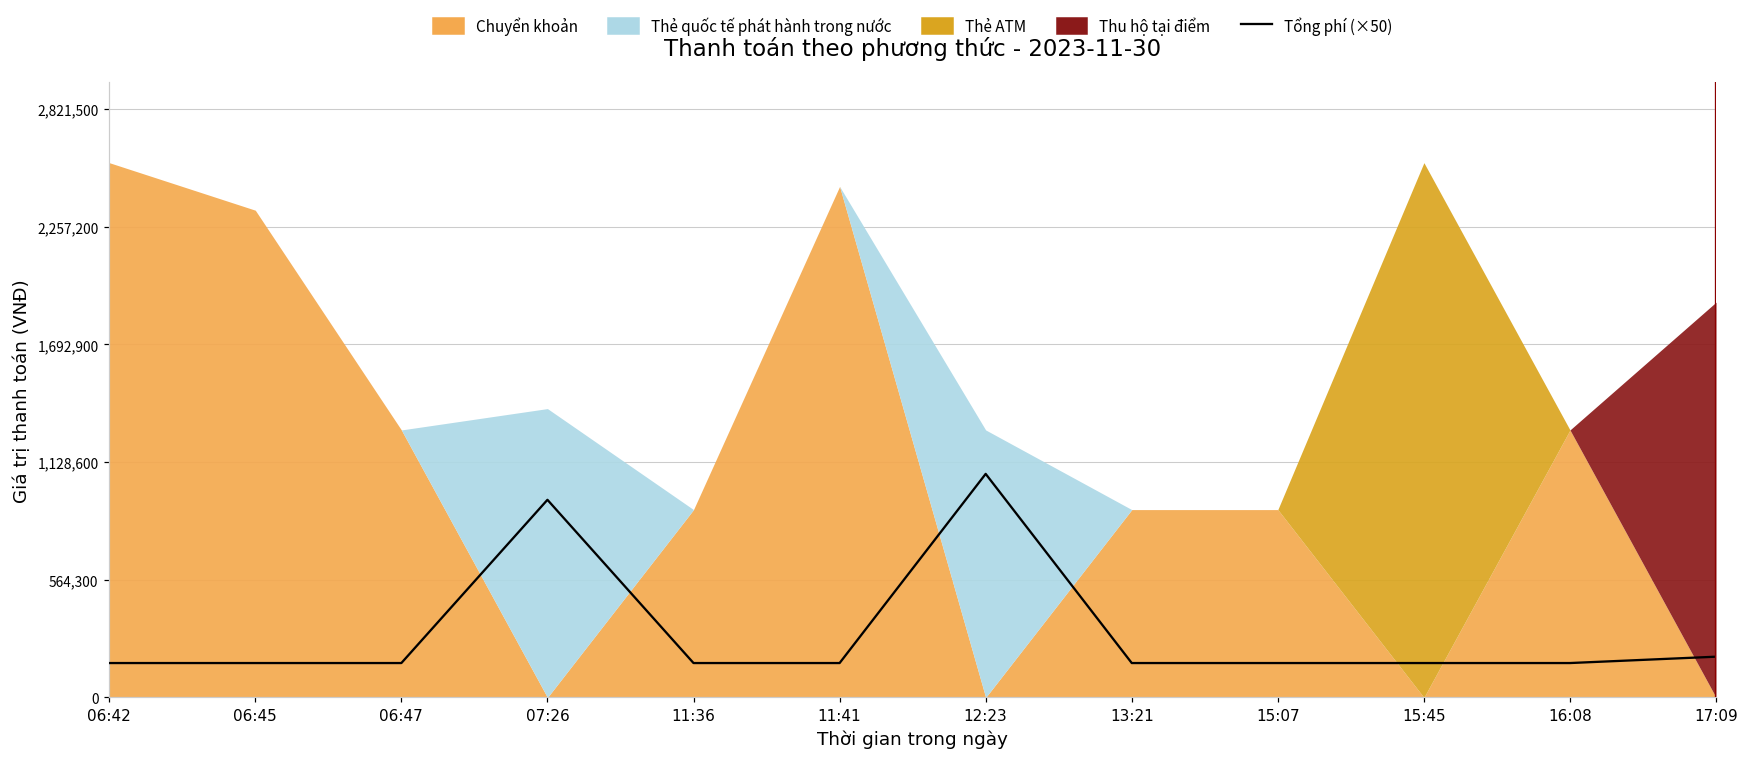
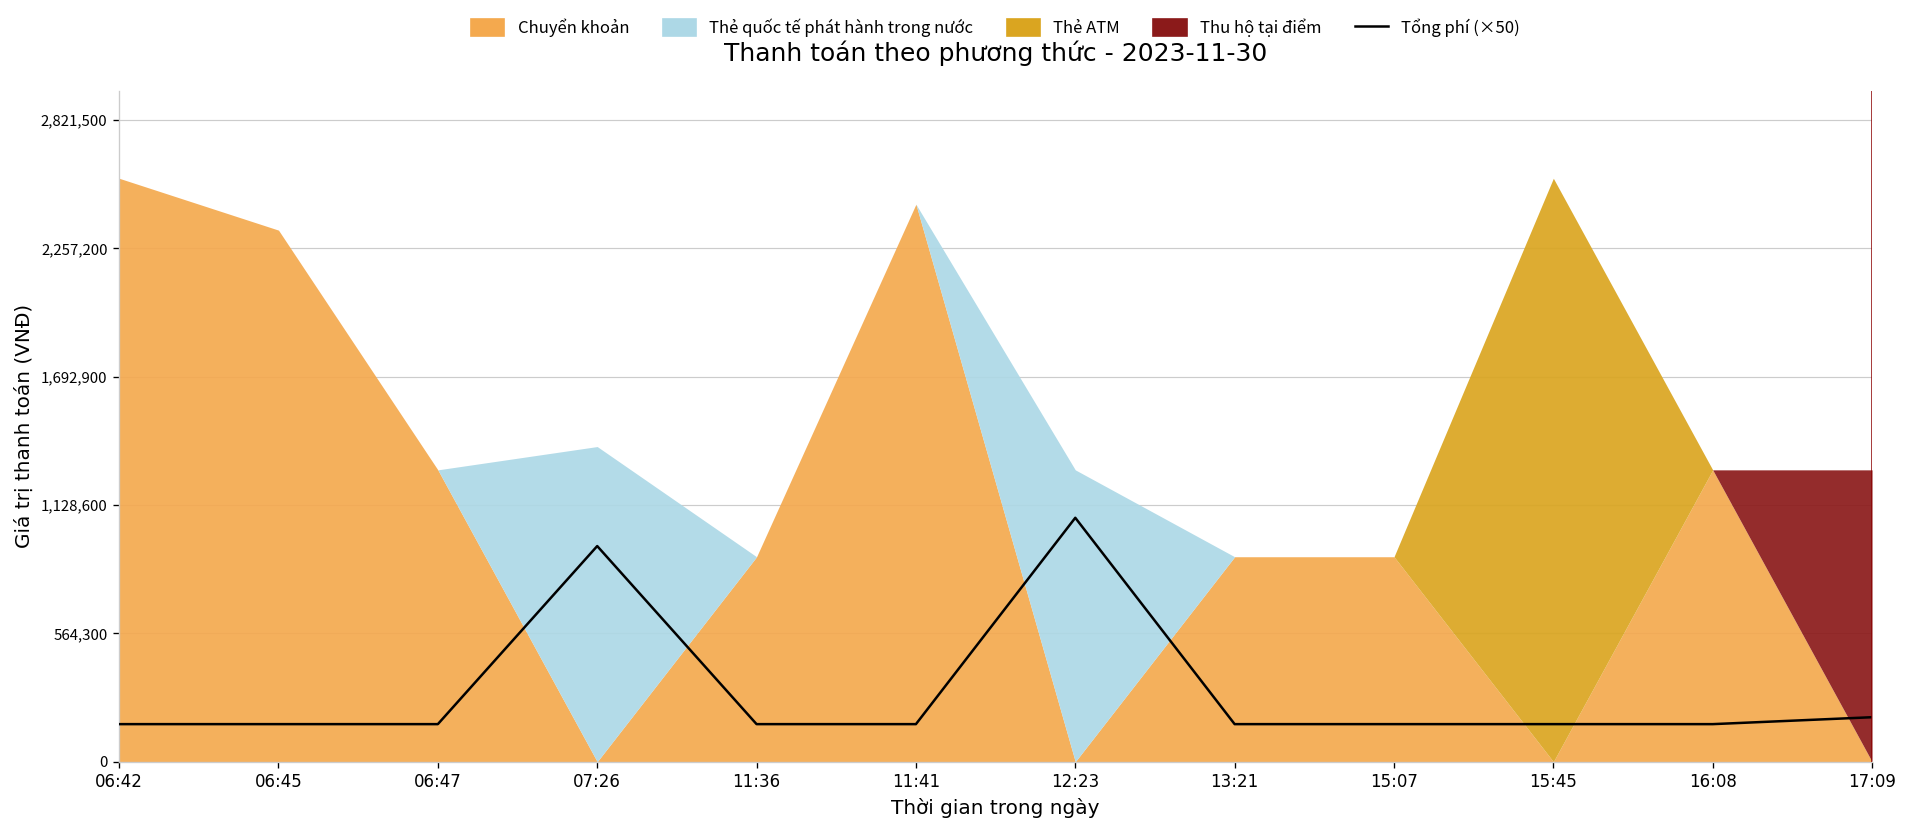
Thu hộ tại điểm, 17:09: 1,900,000 -> 1,280,000
